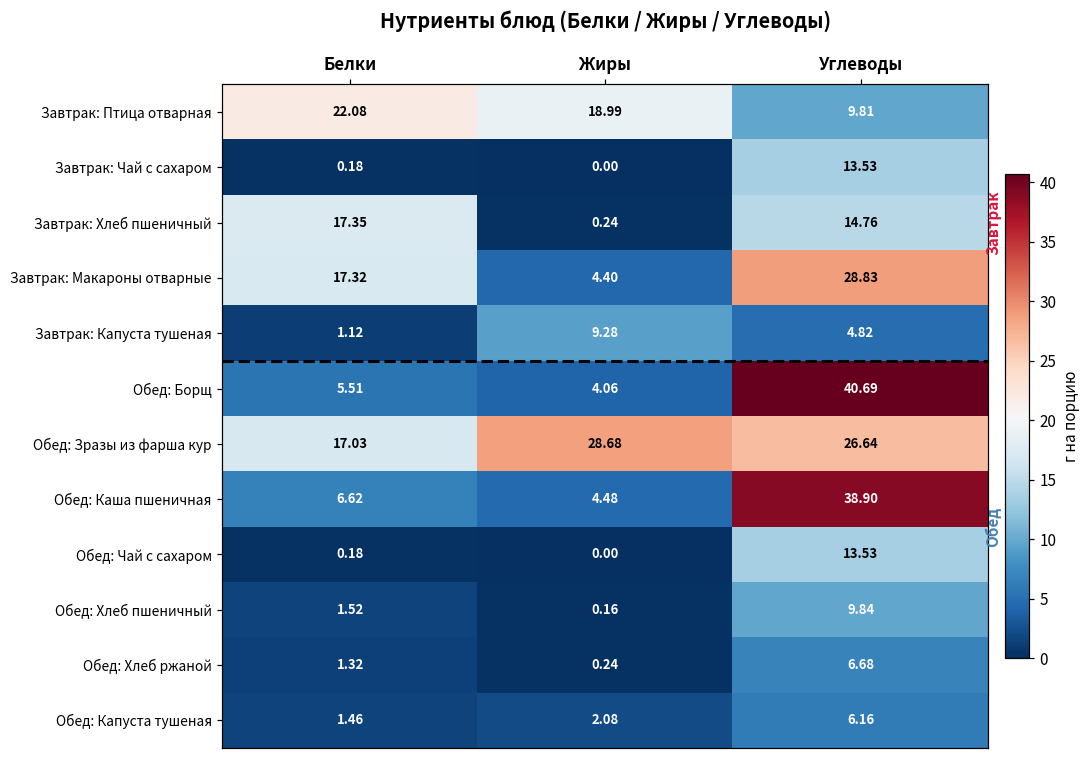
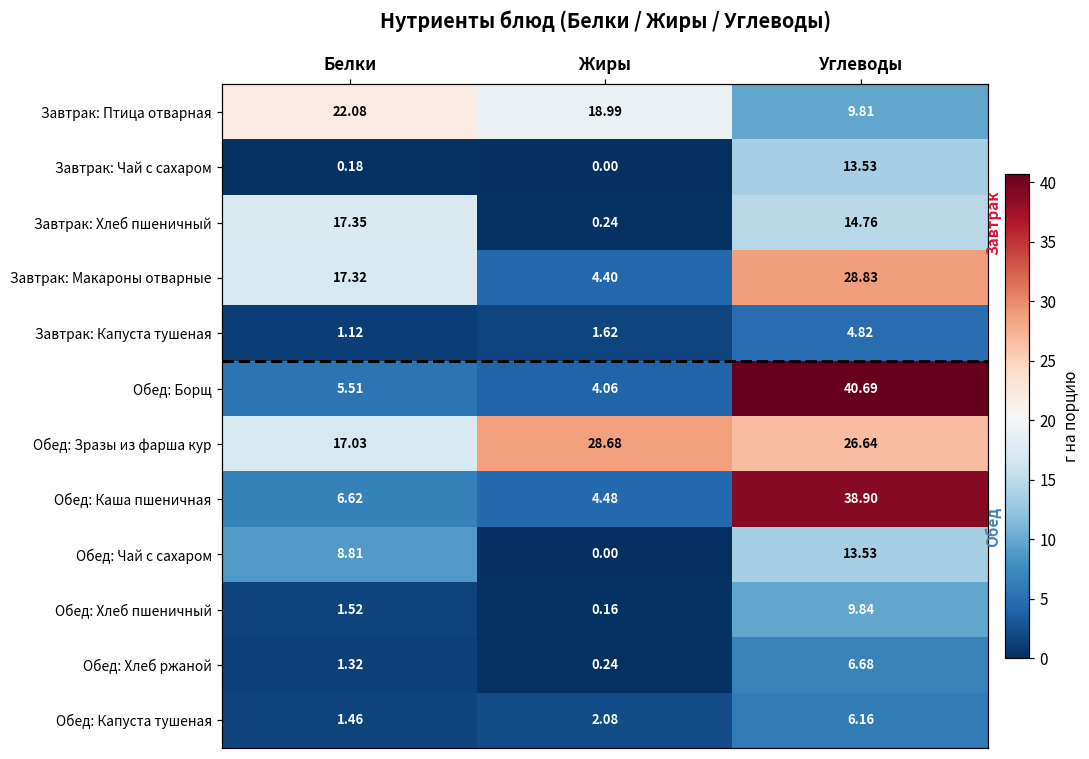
Завтрак: Капуста тушеная, Жиры: 9.28 -> 1.62
Обед: Чай с сахаром, Белки: 0.18 -> 8.81
